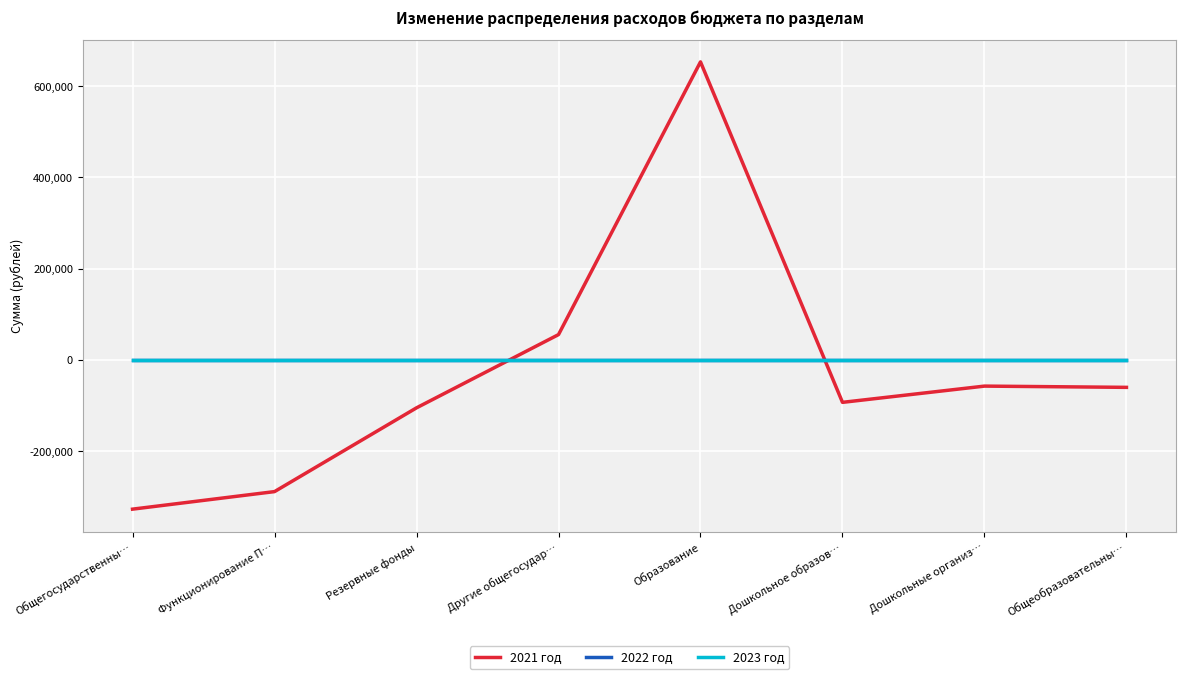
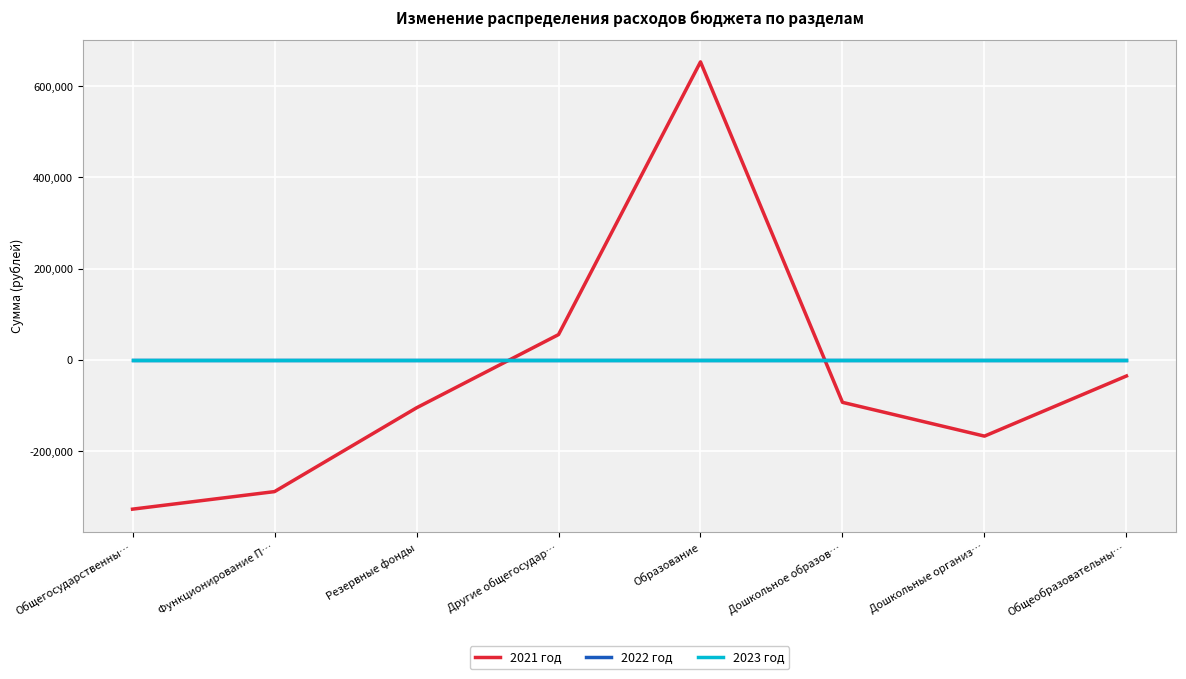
2021 год, Дошкольные организ…: -60,000 -> -170,000
2021 год, Общеобразовательны…: -60,000 -> -40,000
